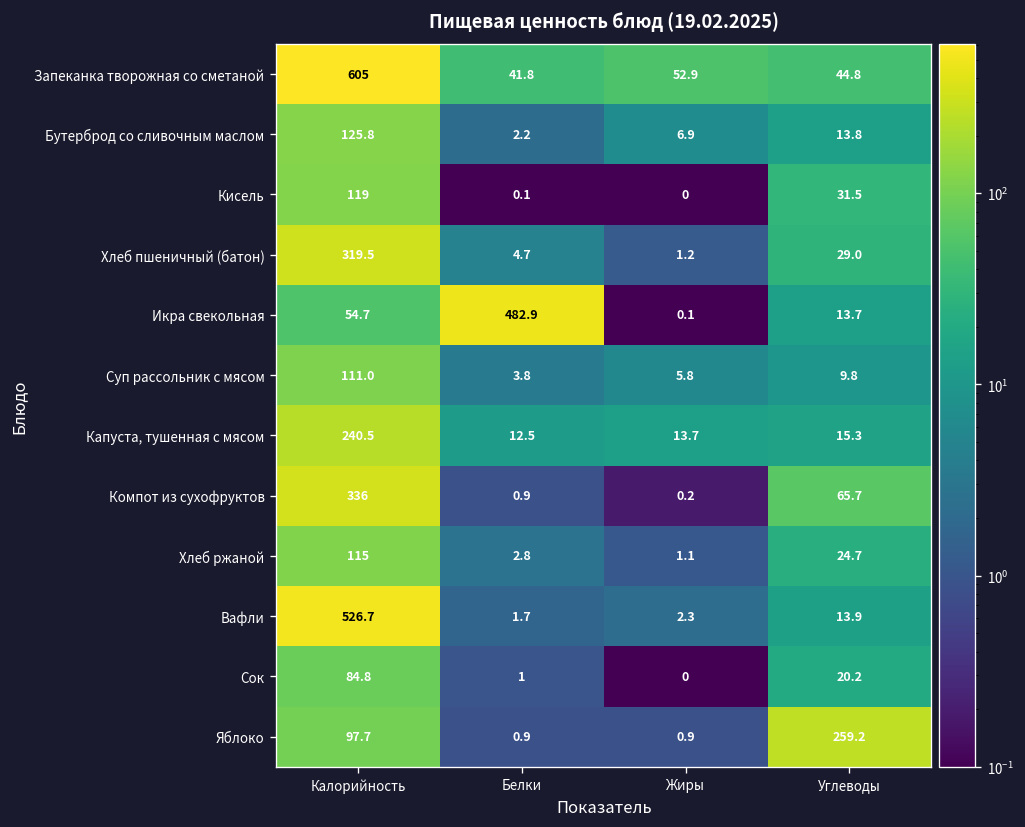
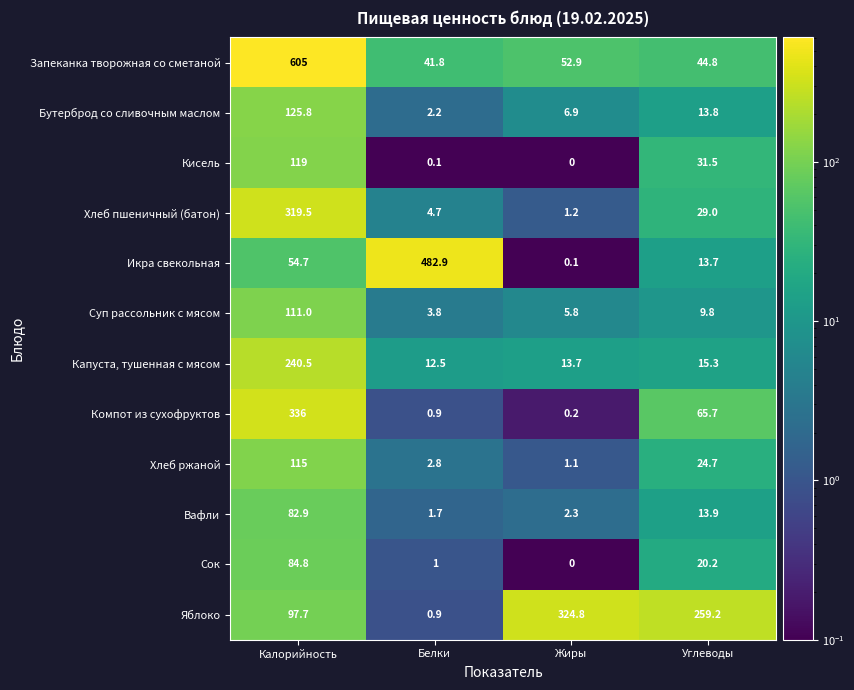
Вафли, Калорийность: 526.7 -> 82.9
Яблоко, Жиры: 0.9 -> 324.8
